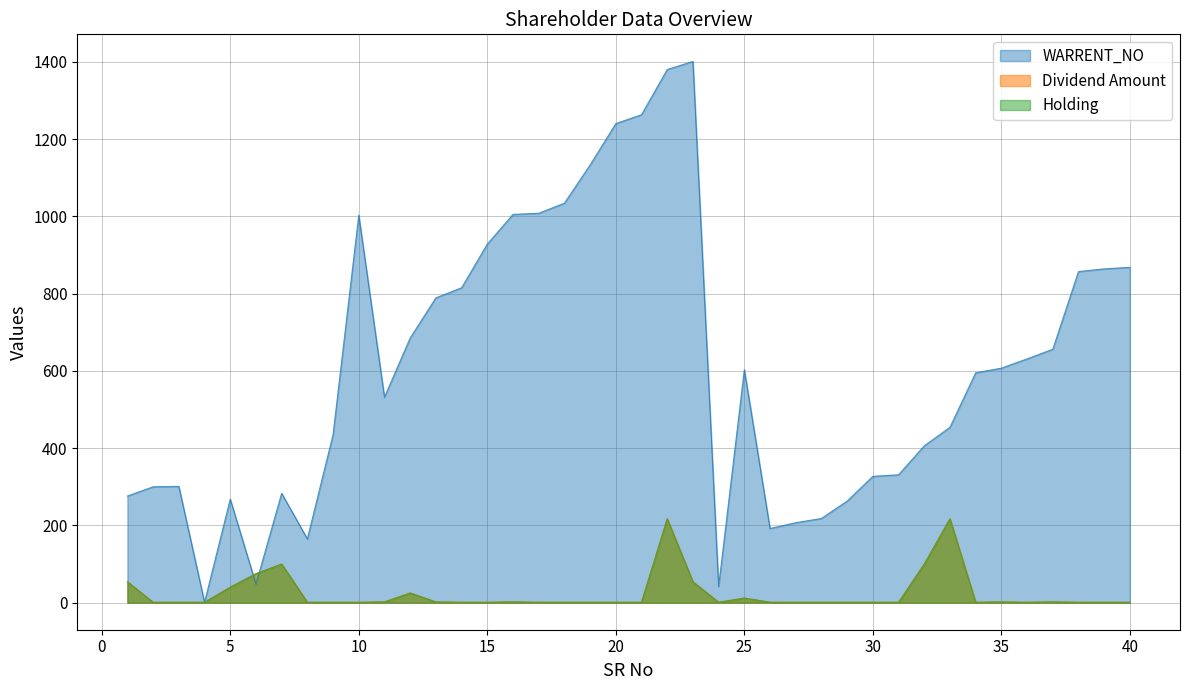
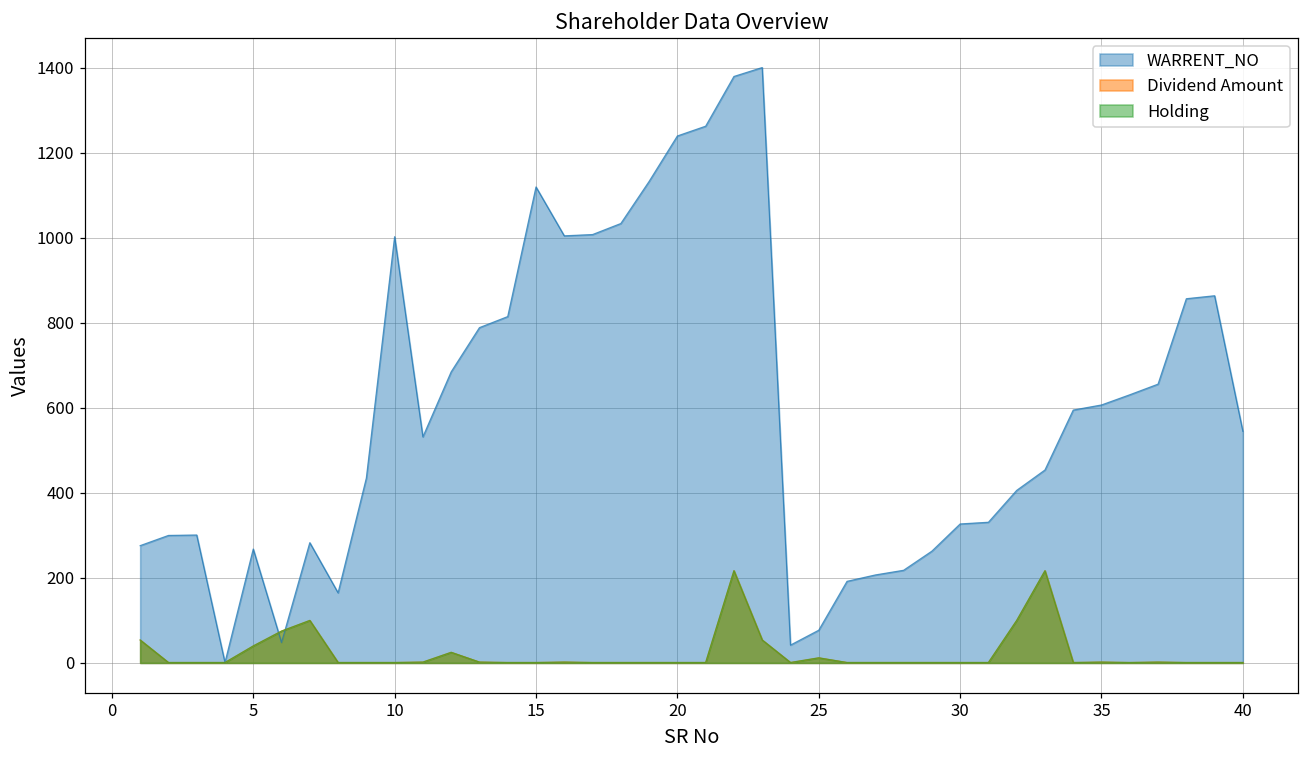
WARRENT_NO, 15: 930 -> 1120
WARRENT_NO, 25: 600 -> 80
WARRENT_NO, 40: 870 -> 550
